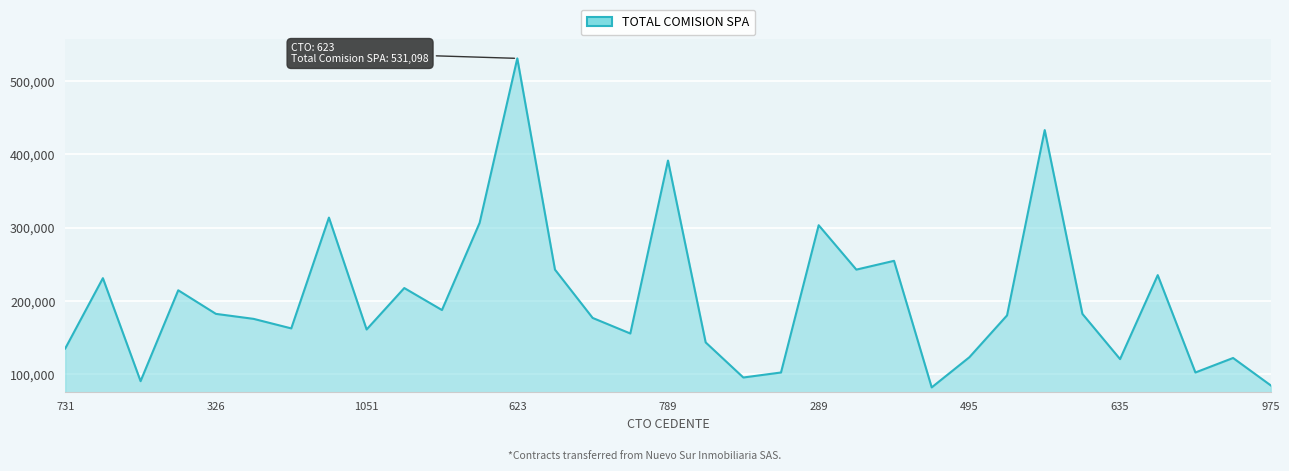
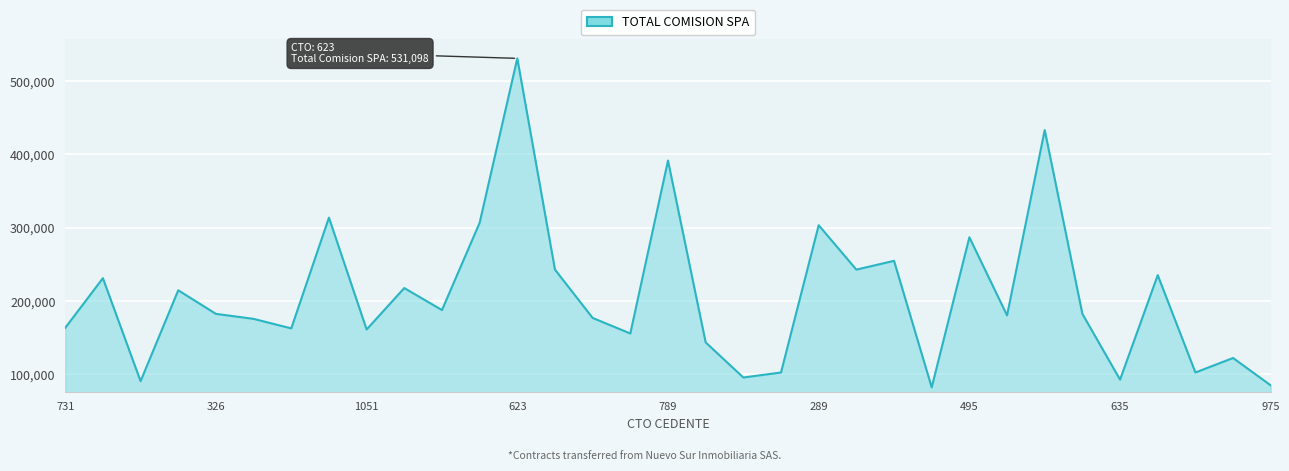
731: 140,000 -> 160,000
495: 120,000 -> 290,000
635: 120,000 -> 90,000
